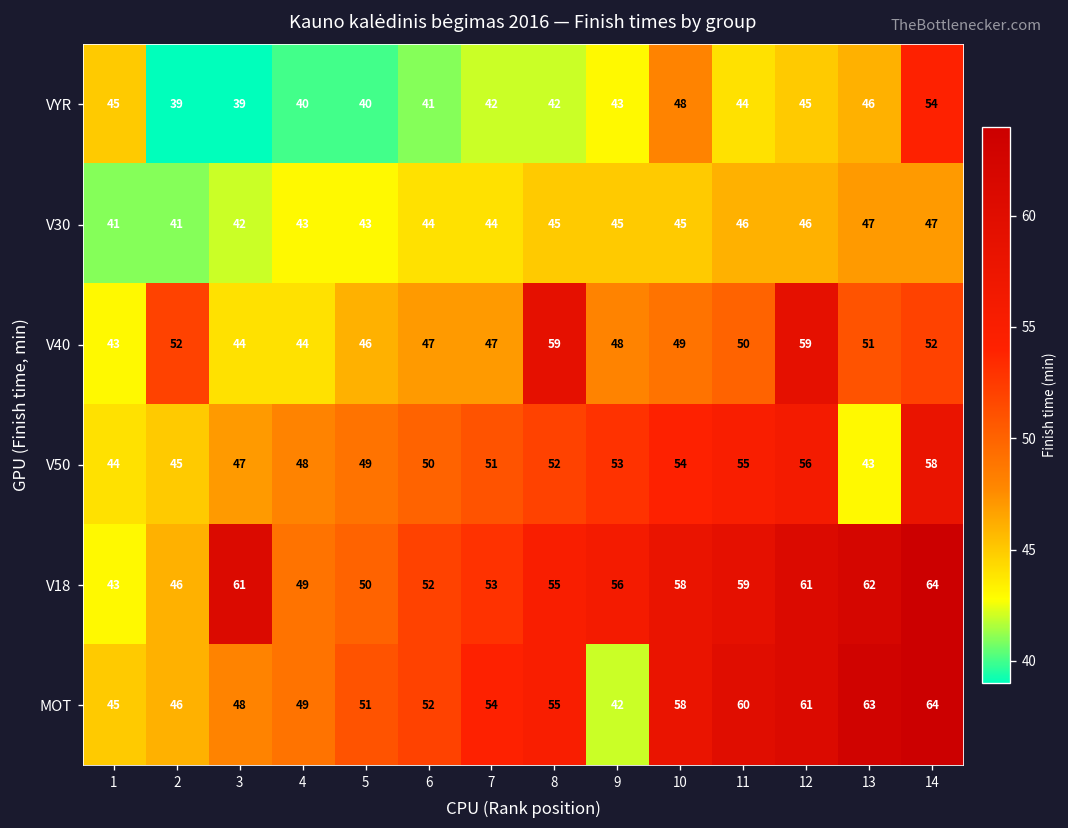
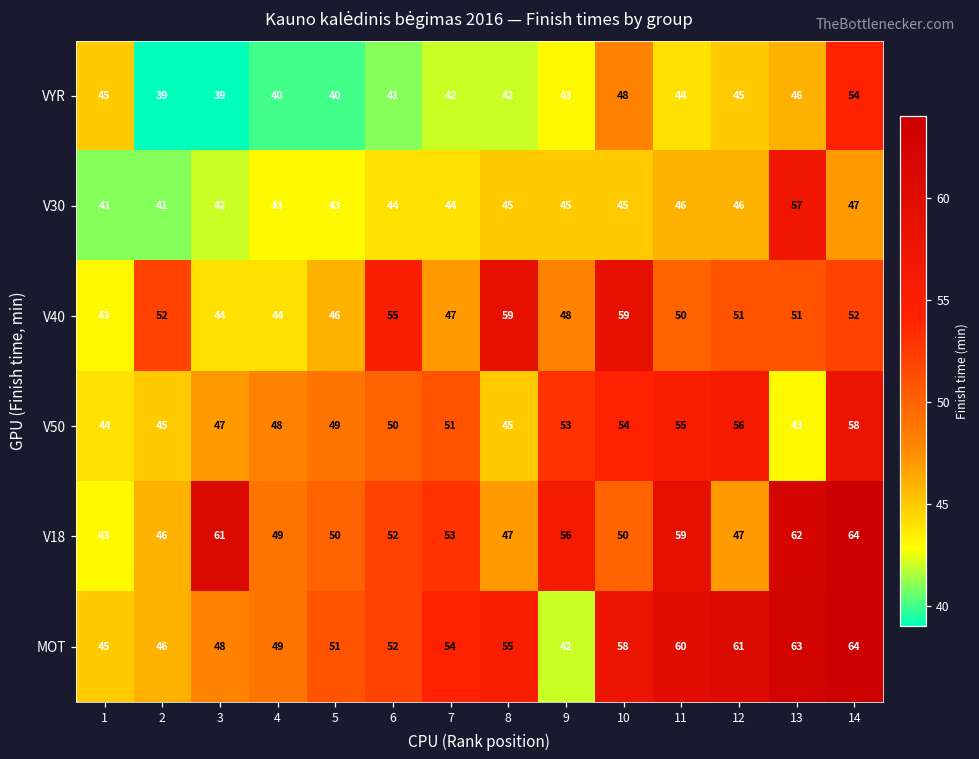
V30, 13: 47 -> 57
V40, 6: 47 -> 55
V40, 10: 49 -> 59
V40, 12: 59 -> 51
V50, 8: 52 -> 45
V18, 8: 55 -> 47
V18, 10: 58 -> 50
V18, 12: 61 -> 47
